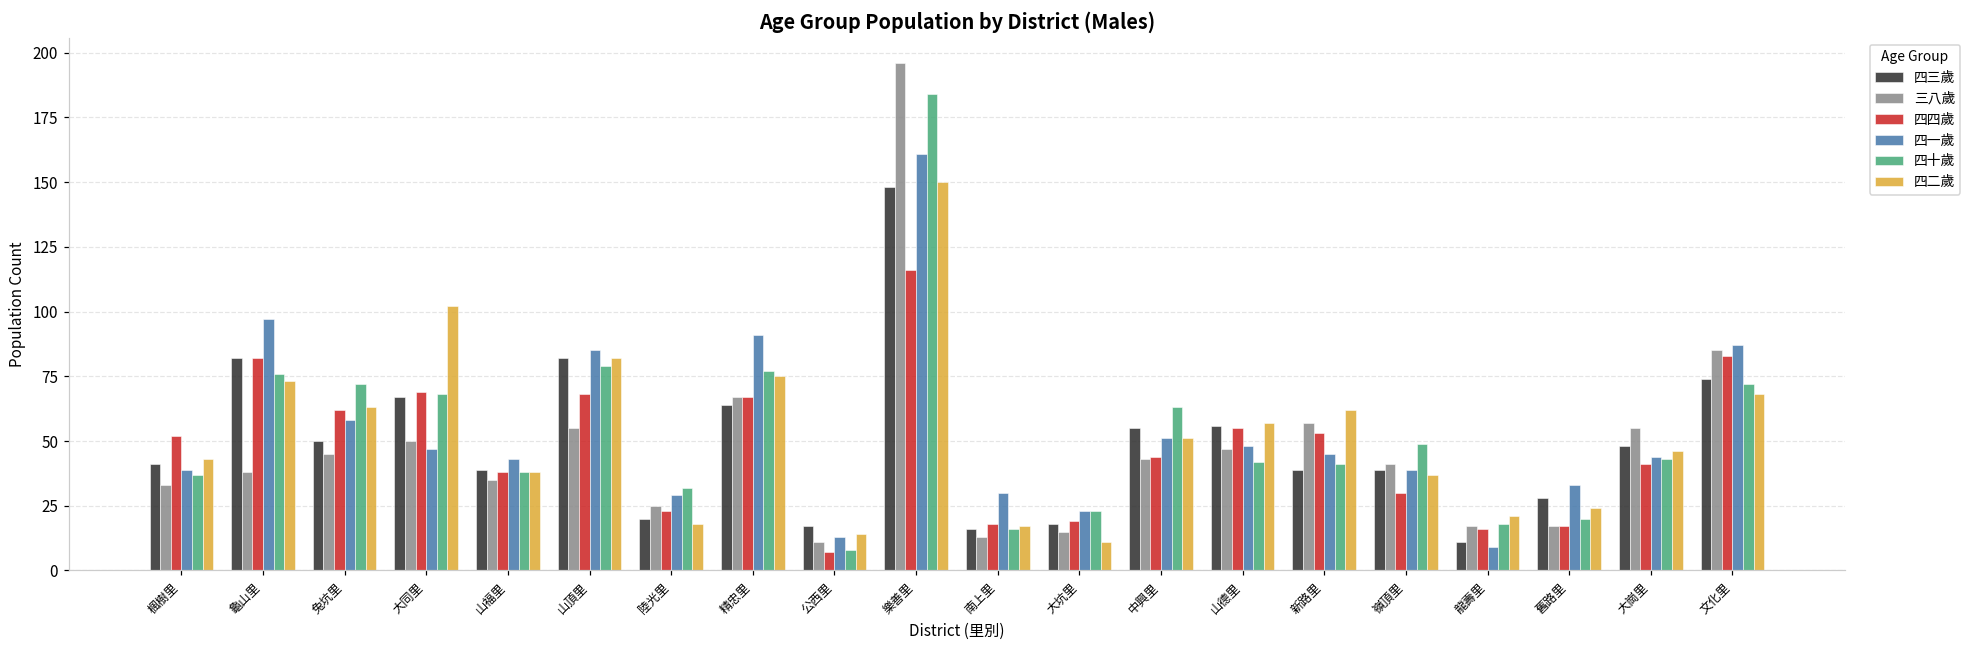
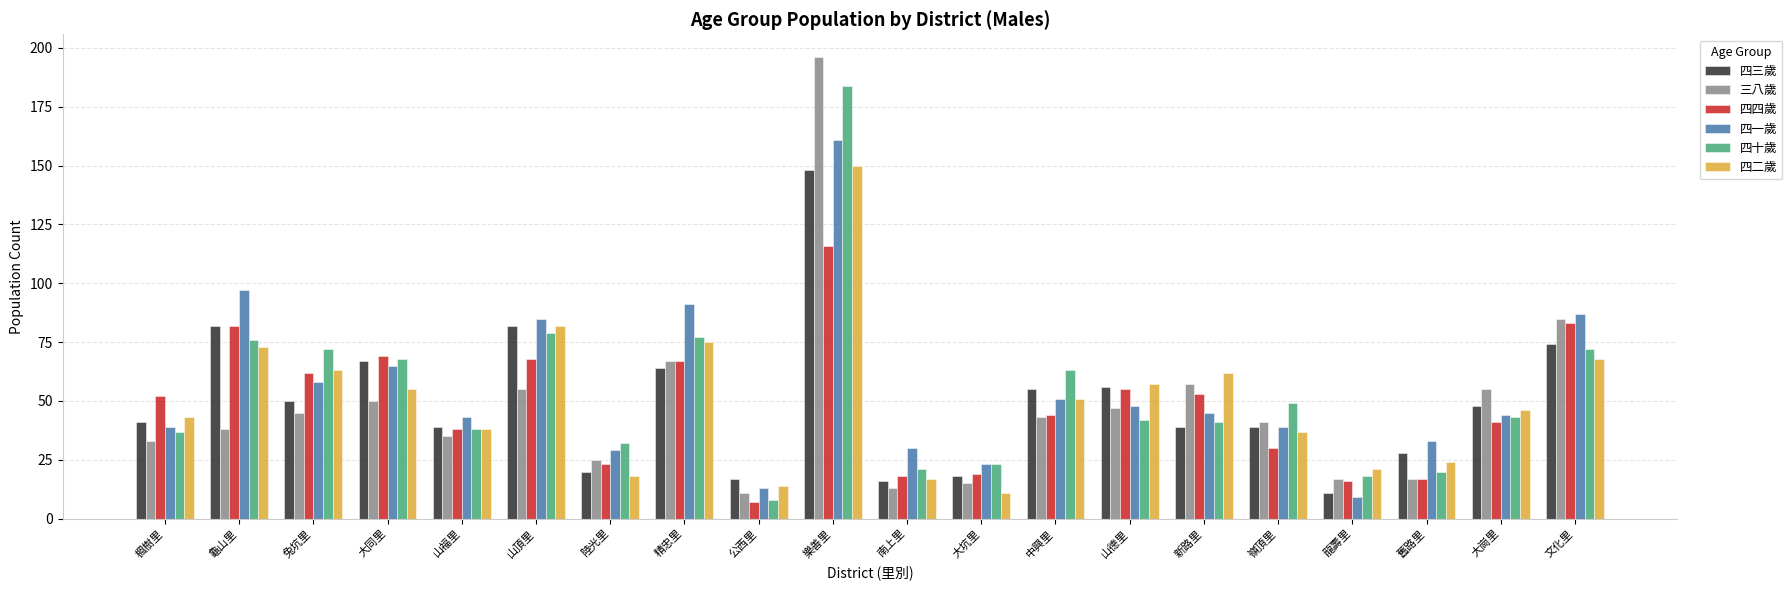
四一歲, 大同里: 47 -> 65
四二歲, 大同里: 102 -> 55
四十歲, 南上里: 16 -> 21
